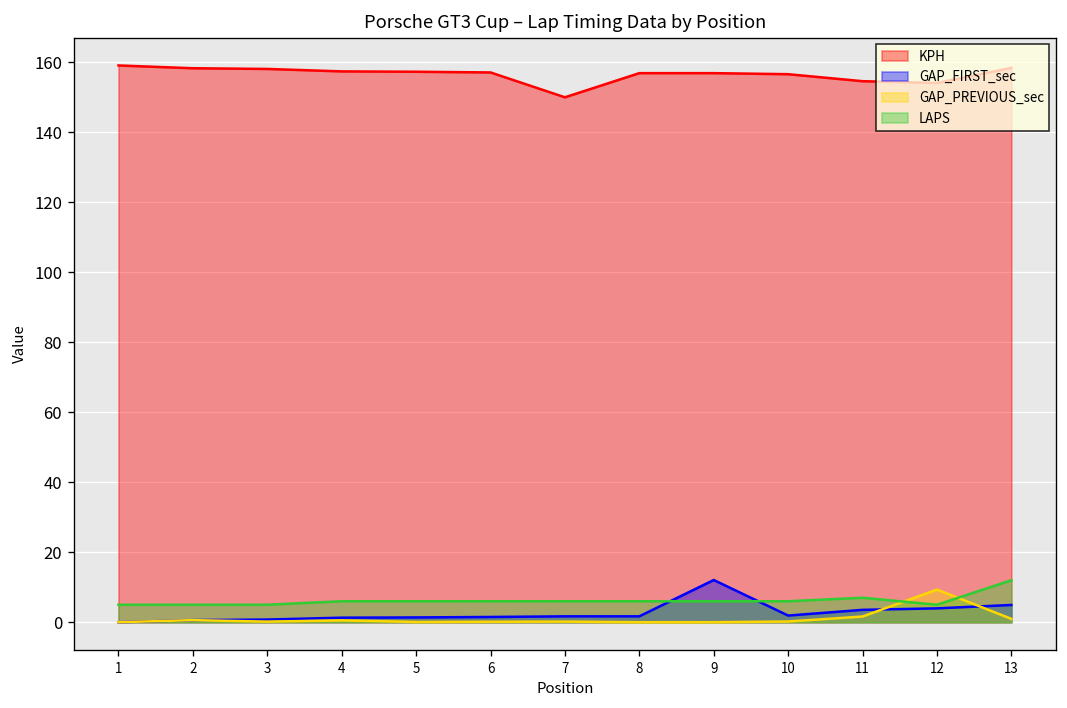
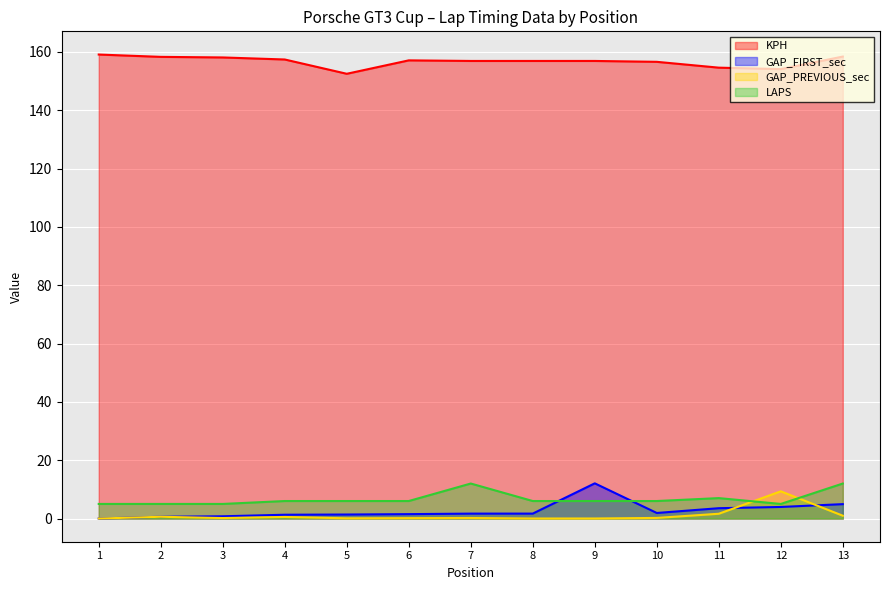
KPH, 5: 157 -> 153
KPH, 7: 150 -> 157
LAPS, 7: 6 -> 12
